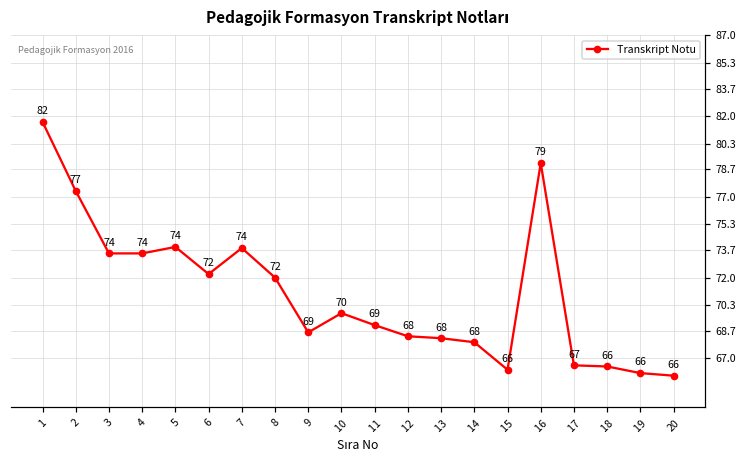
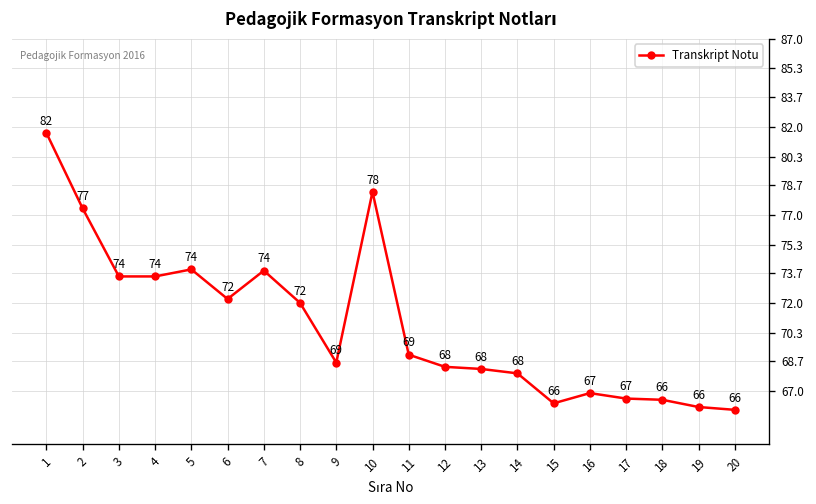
10: 70 -> 78
16: 79 -> 67
